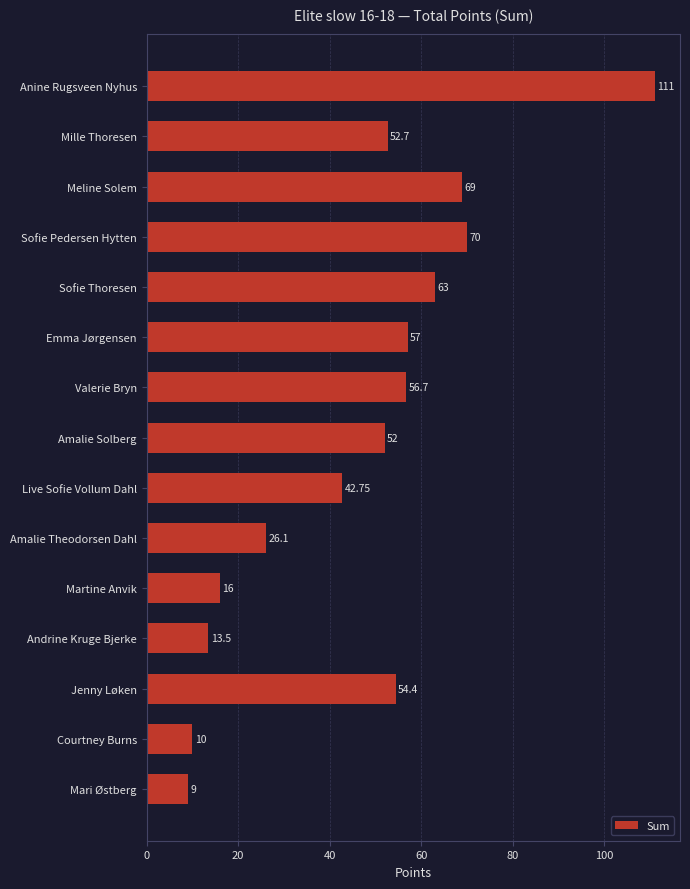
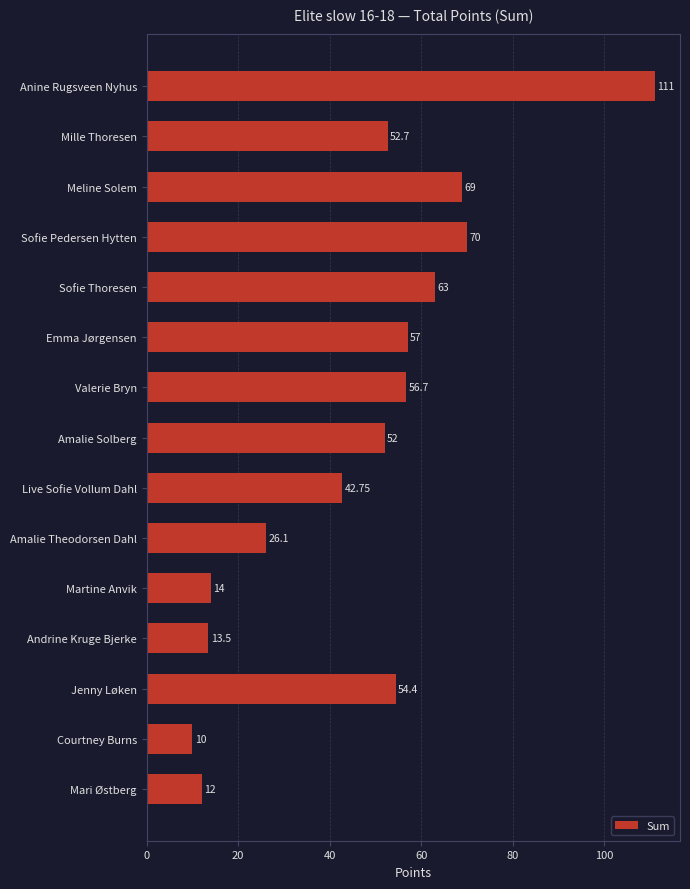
Martine Anvik: 16 -> 14
Mari Østberg: 9 -> 12
